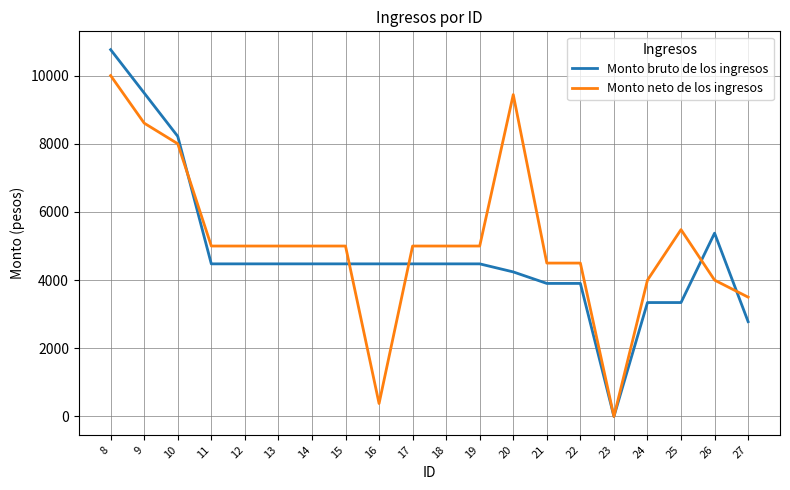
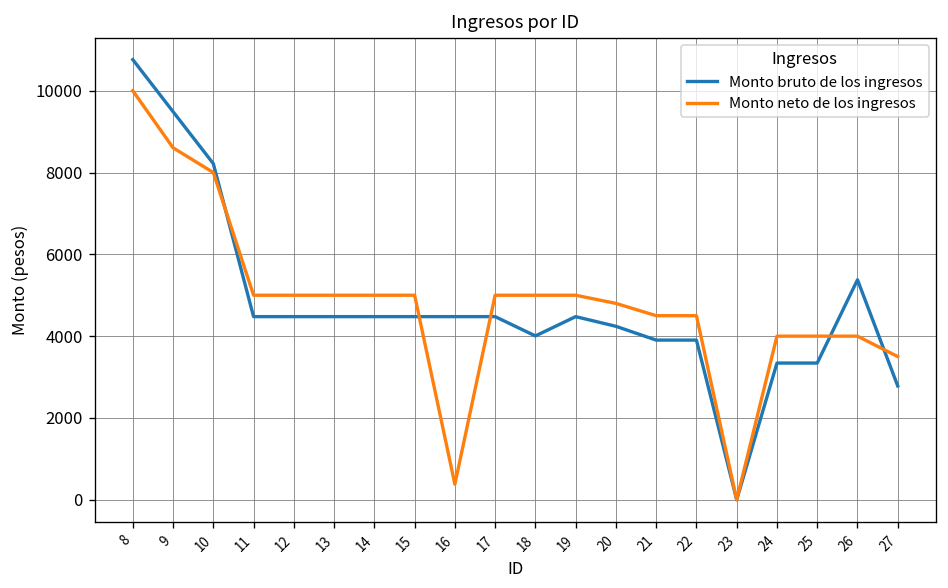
Monto bruto de los ingresos, 18: 4500 -> 4000
Monto neto de los ingresos, 20: 9400 -> 4800
Monto neto de los ingresos, 25: 5500 -> 4000
